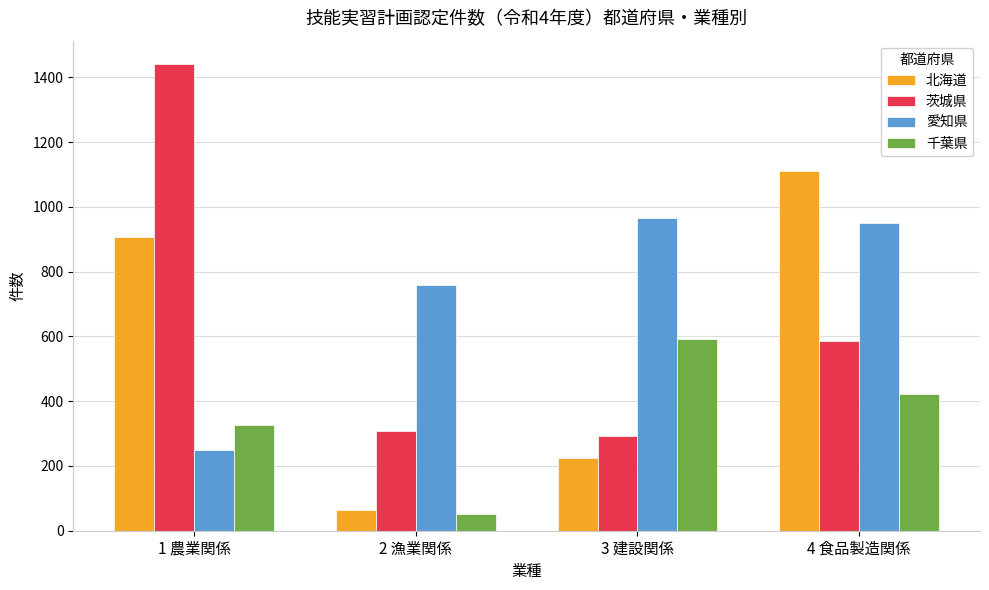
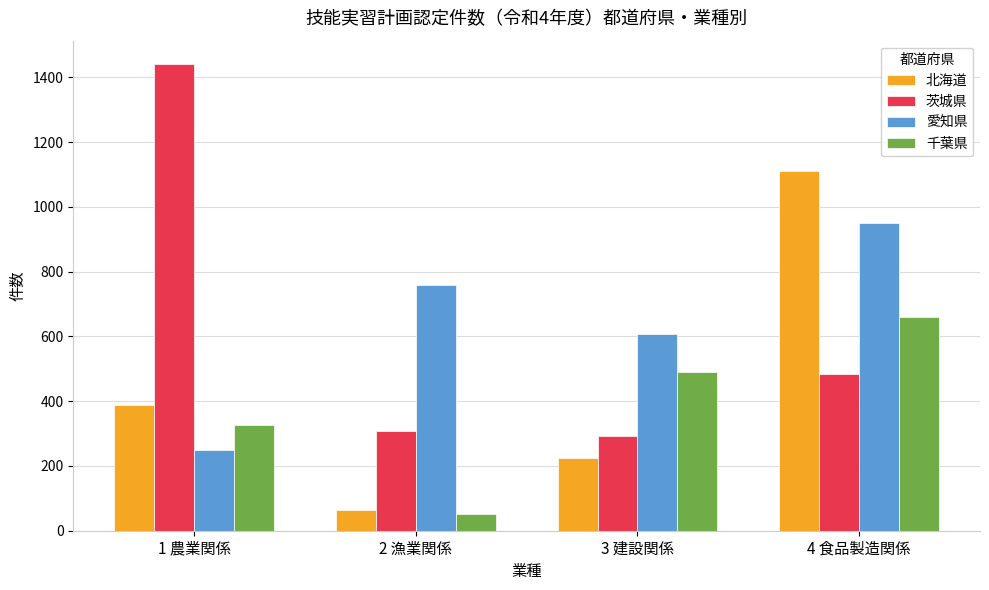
北海道, 1 農業関係: 910 -> 390
愛知県, 3 建設関係: 970 -> 610
千葉県, 3 建設関係: 590 -> 490
茨城県, 4 食品製造関係: 590 -> 490
千葉県, 4 食品製造関係: 420 -> 660
